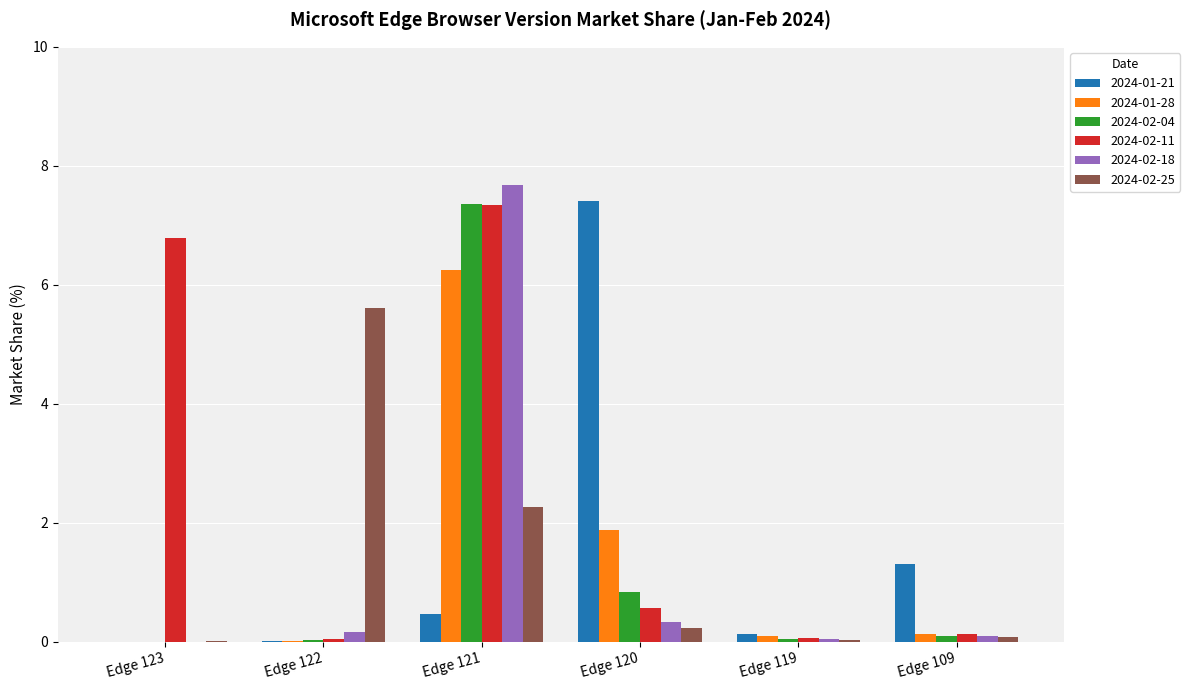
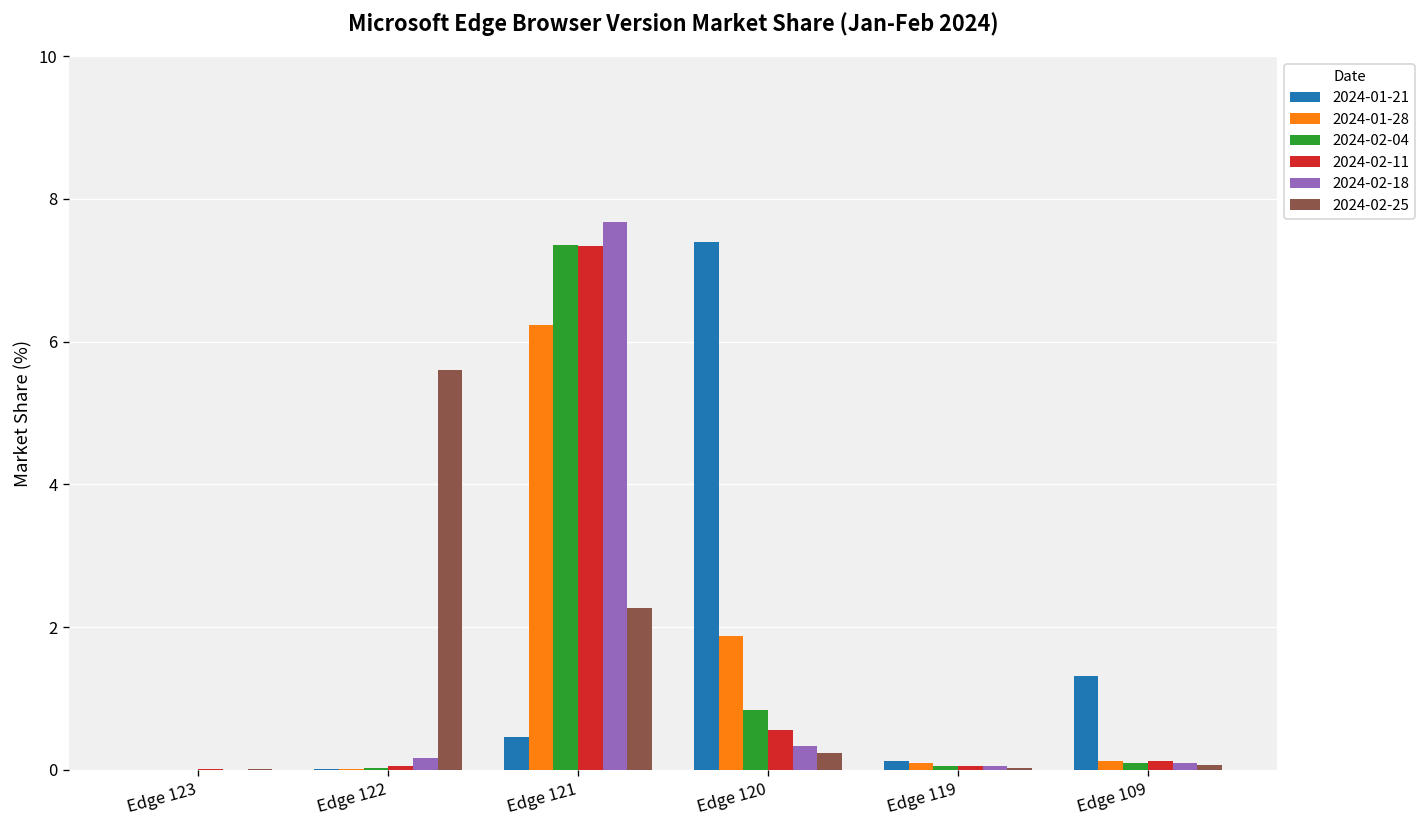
2024-02-11, Edge 123: 6.8 -> 0.0
